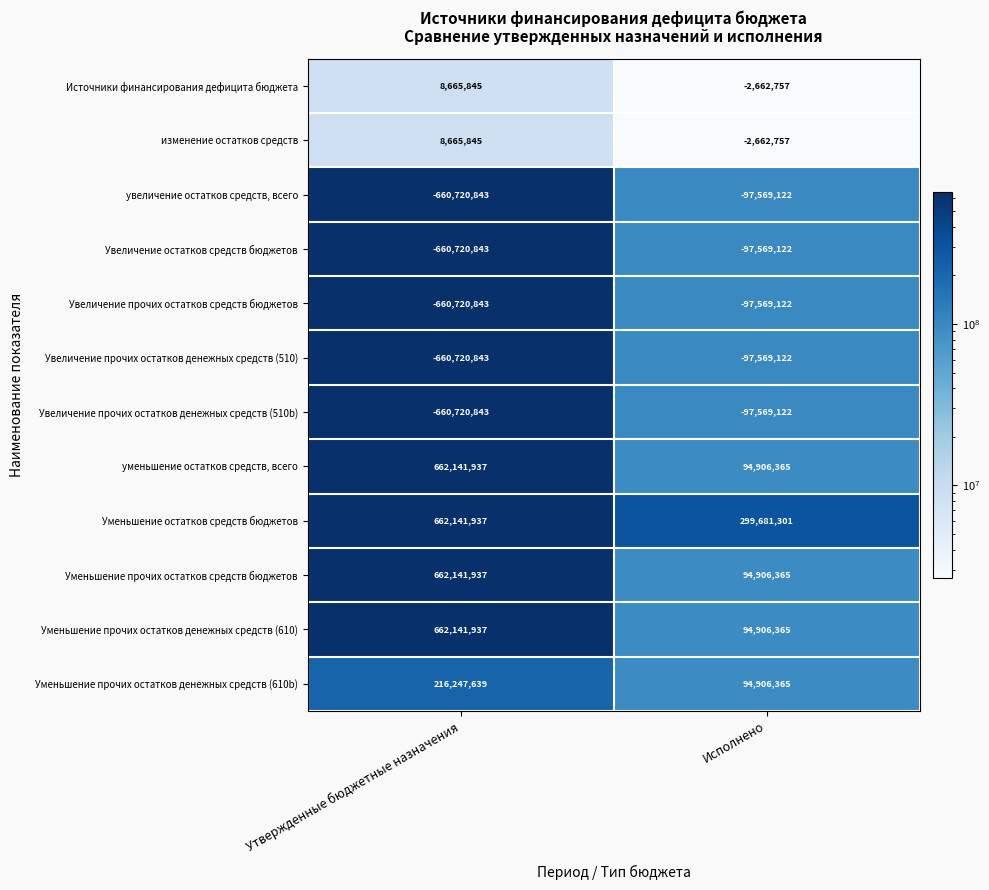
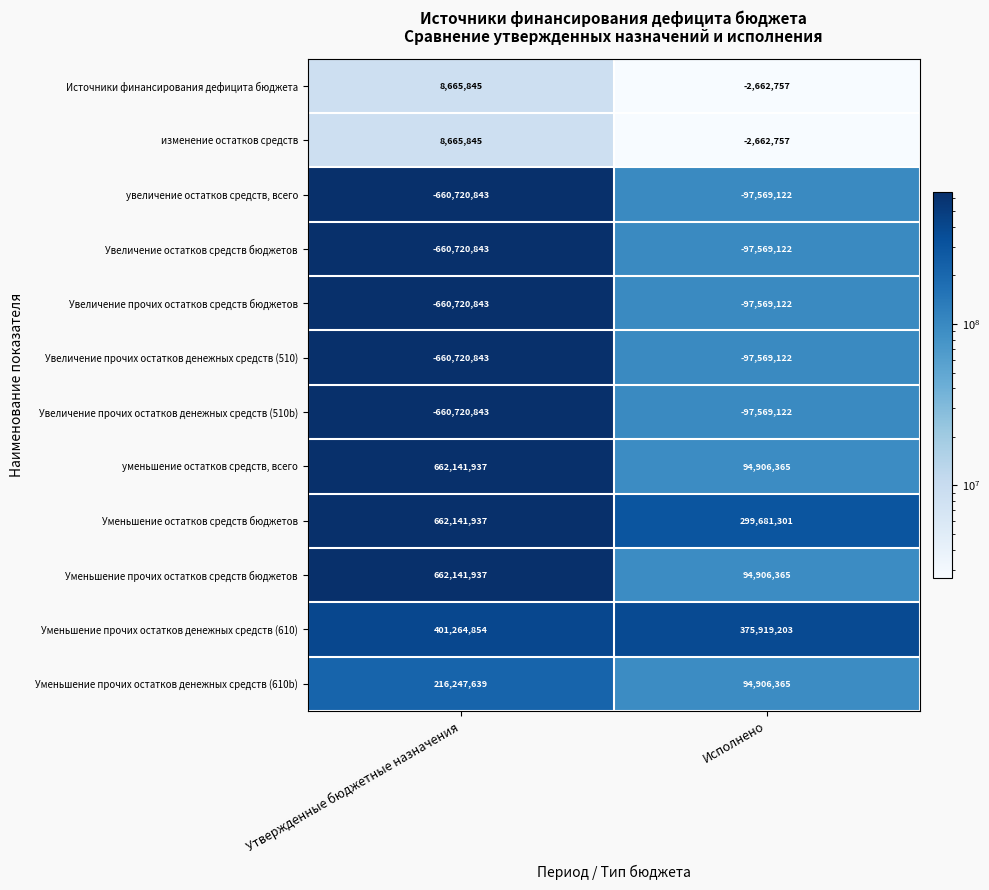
Уменьшение прочих остатков денежных средств (610), Утвержденные бюджетные назначения: 662,141,937 -> 401,264,854
Уменьшение прочих остатков денежных средств (610), Исполнено: 94,906,365 -> 375,919,203
